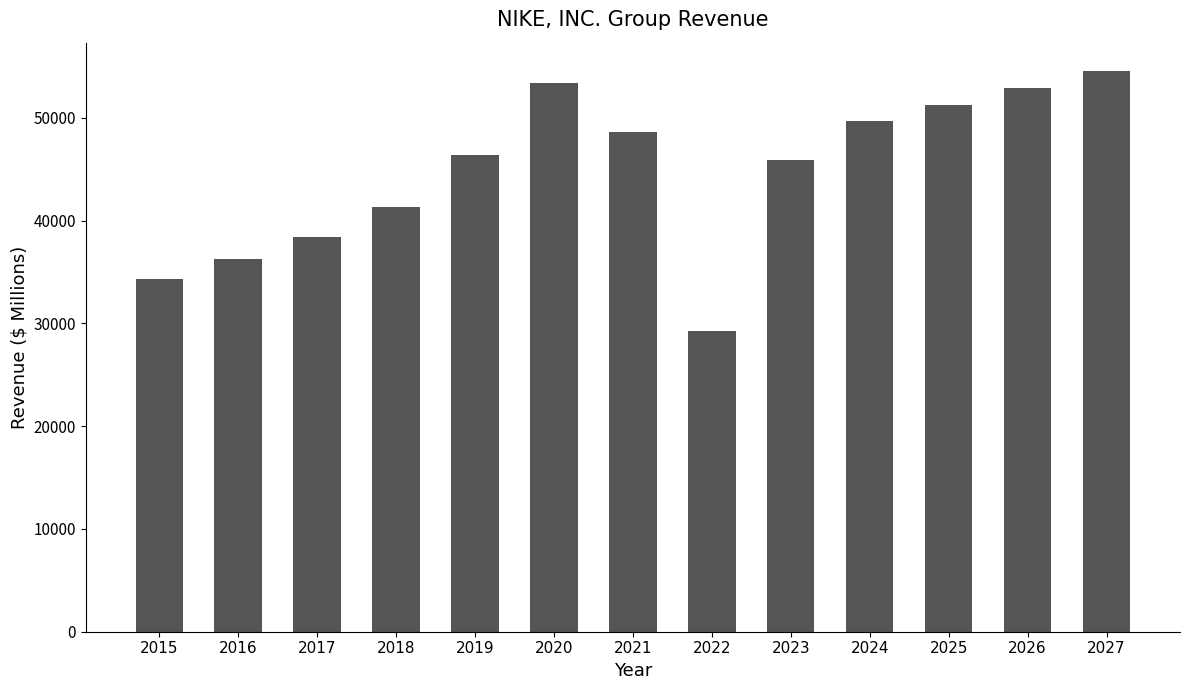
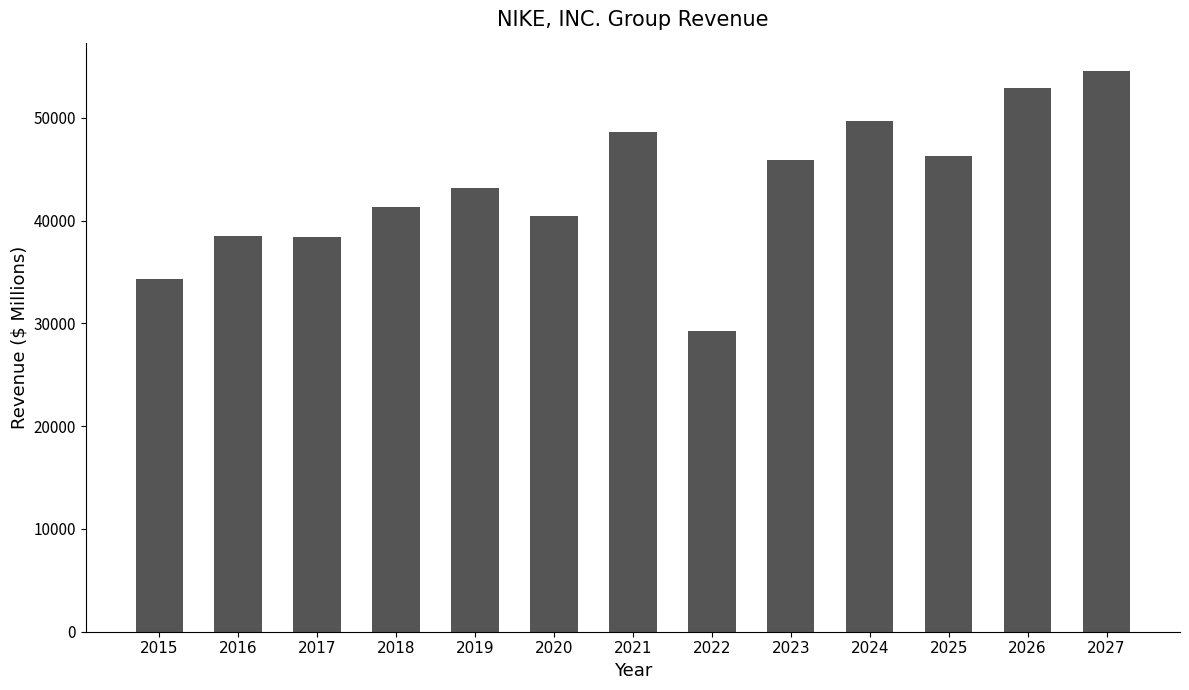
2016: 36300 -> 38500
2019: 46400 -> 43200
2020: 53400 -> 40500
2025: 51200 -> 46300
